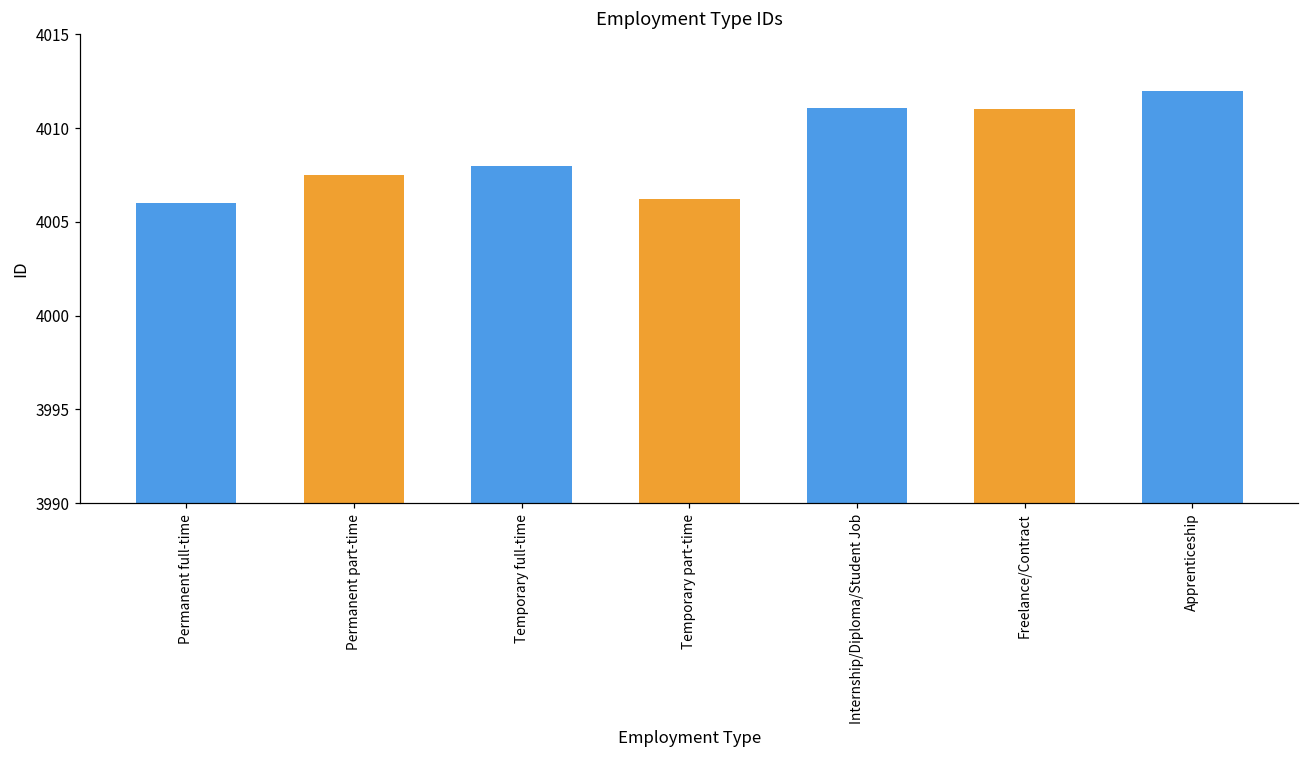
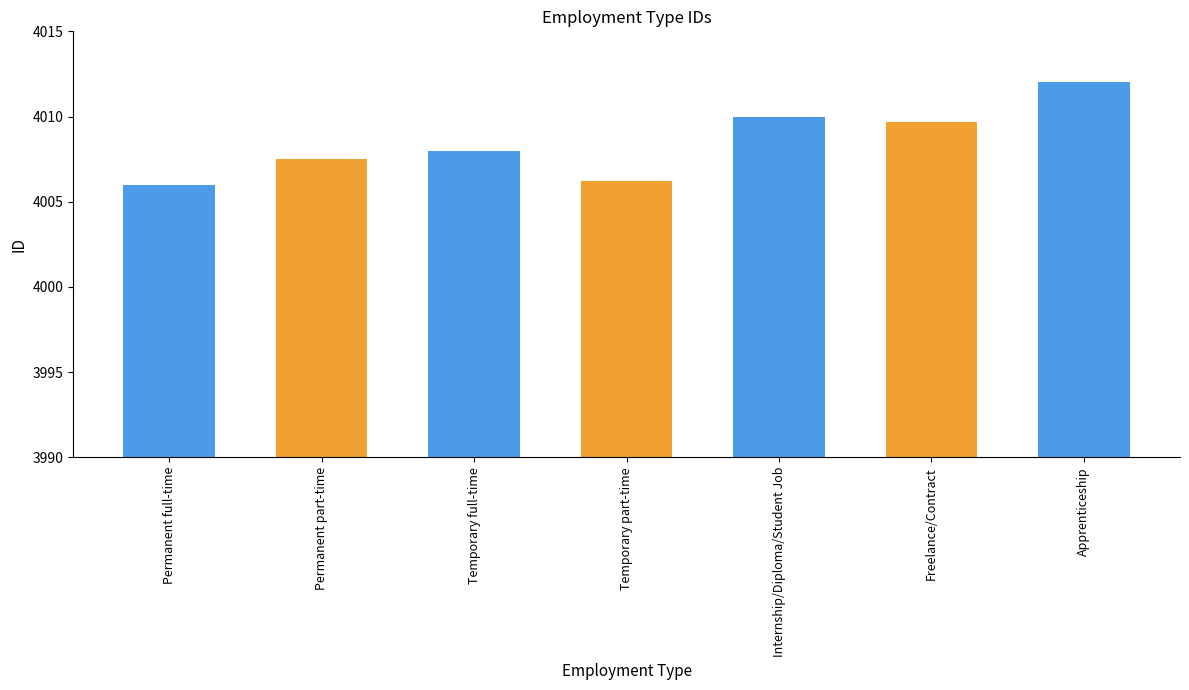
Internship/Diploma/Student Job: 4011.1 -> 4010.0
Freelance/Contract: 4011.0 -> 4009.7
